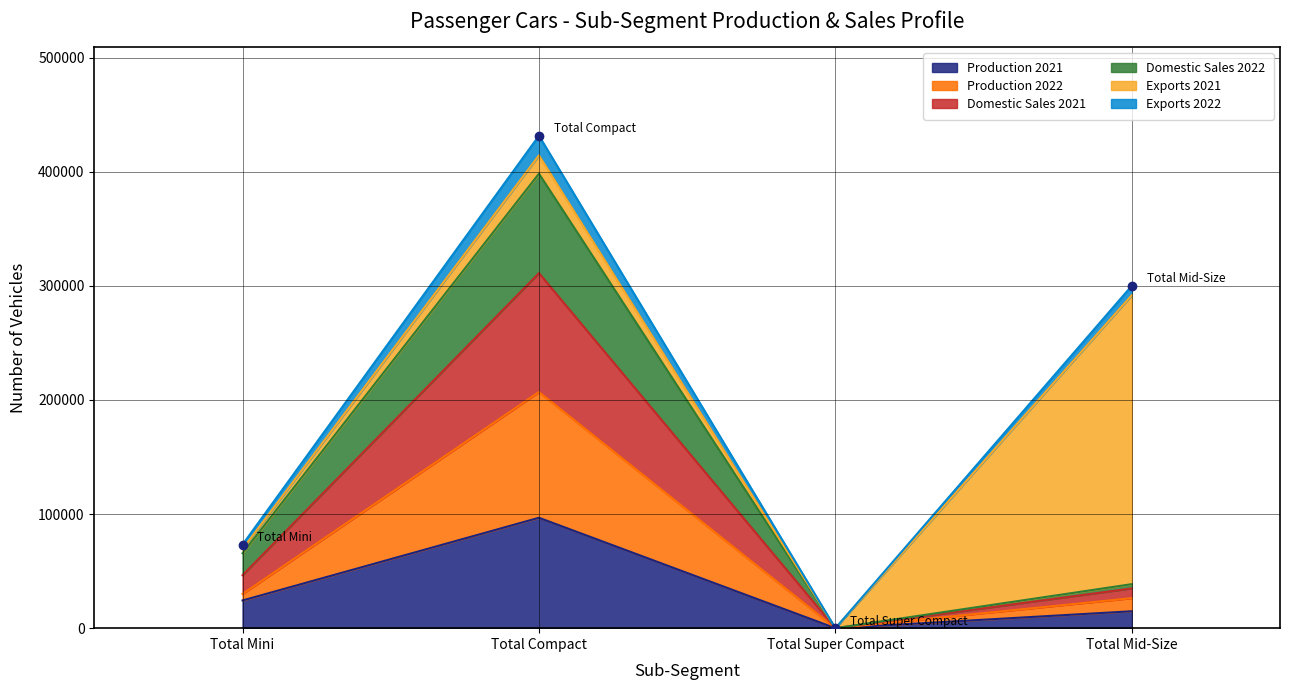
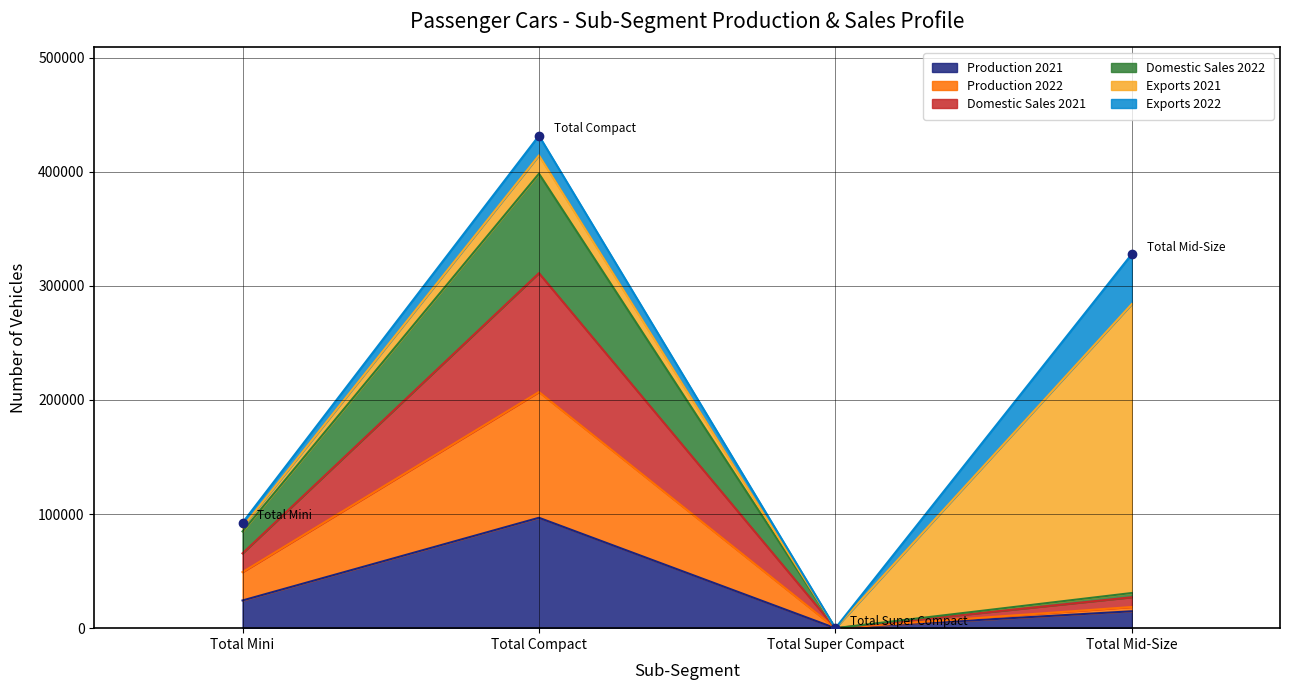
Production 2022, Total Mini: 6000 -> 25000
Production 2022, Total Mid-Size: 11000 -> 4000
Exports 2022, Total Mid-Size: 8000 -> 44000
